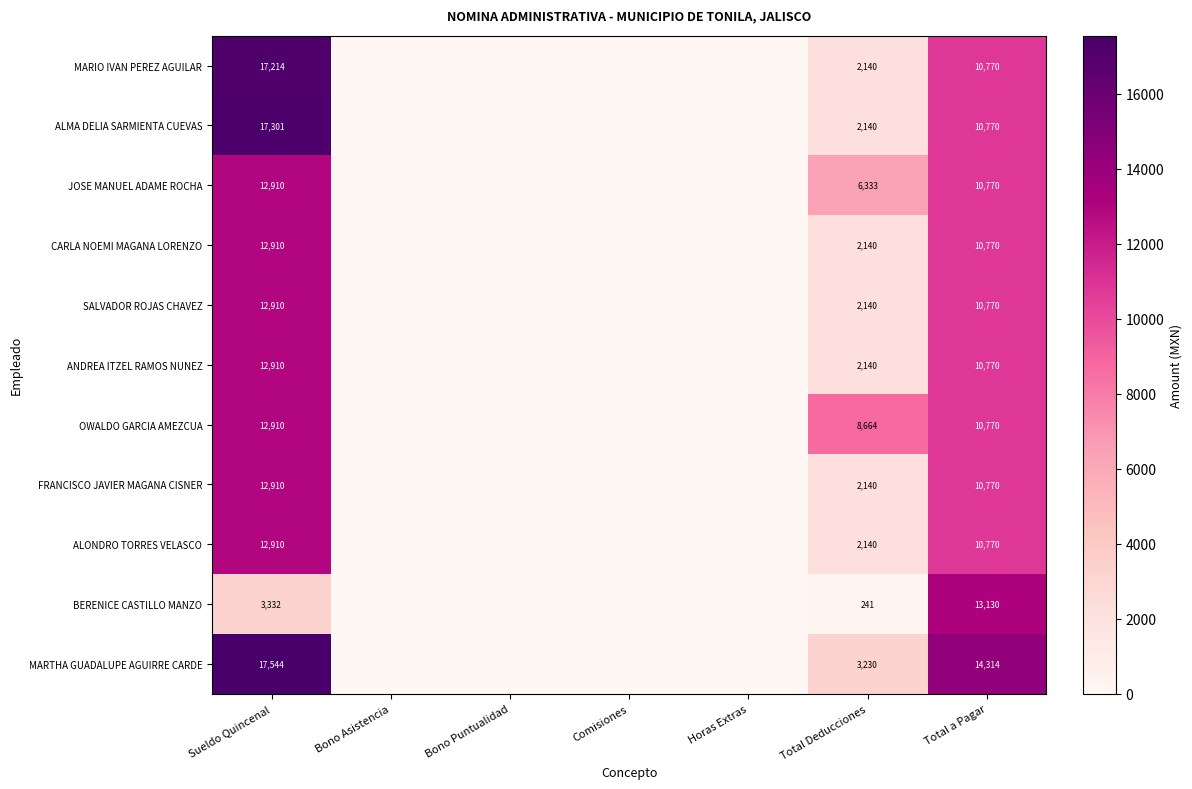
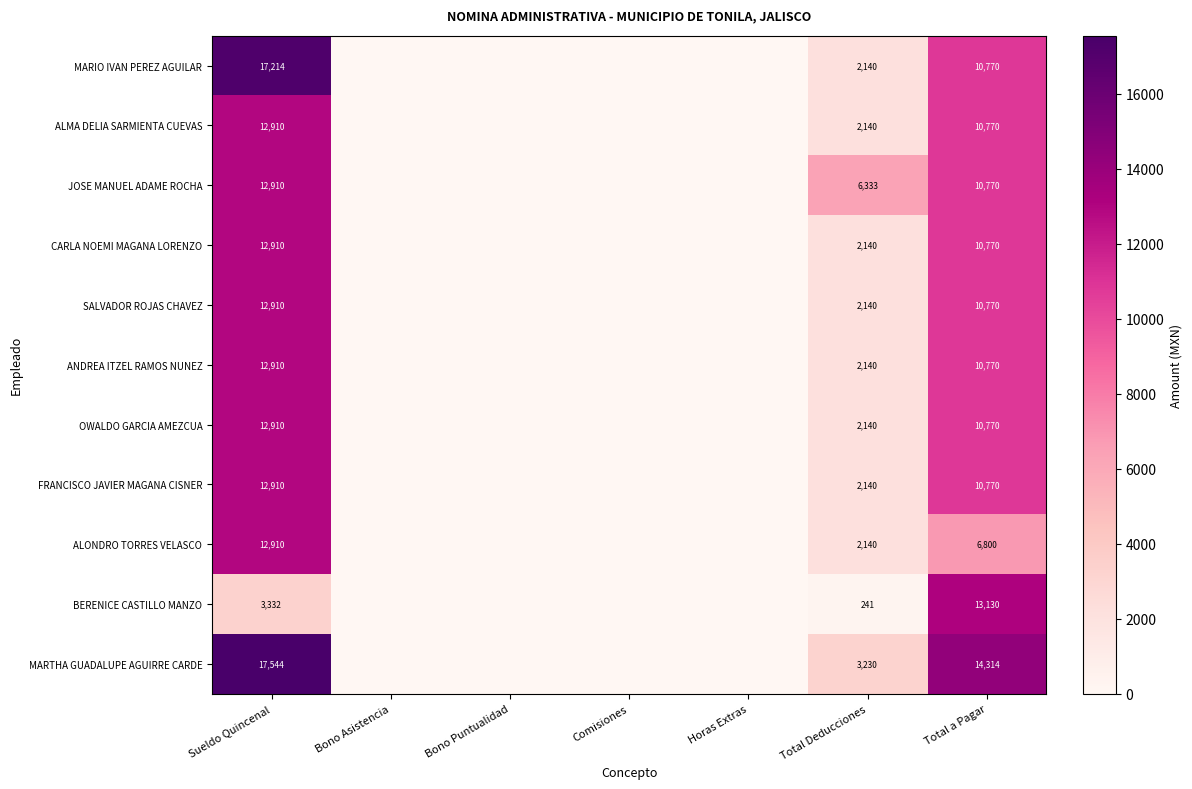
ALMA DELIA SARMIENTA CUEVAS, Sueldo Quincenal: 17,301 -> 12,910
OWALDO GARCIA AMEZCUA, Total Deducciones: 8,664 -> 2,140
ALONDRO TORRES VELASCO, Total a Pagar: 10,770 -> 6,800
